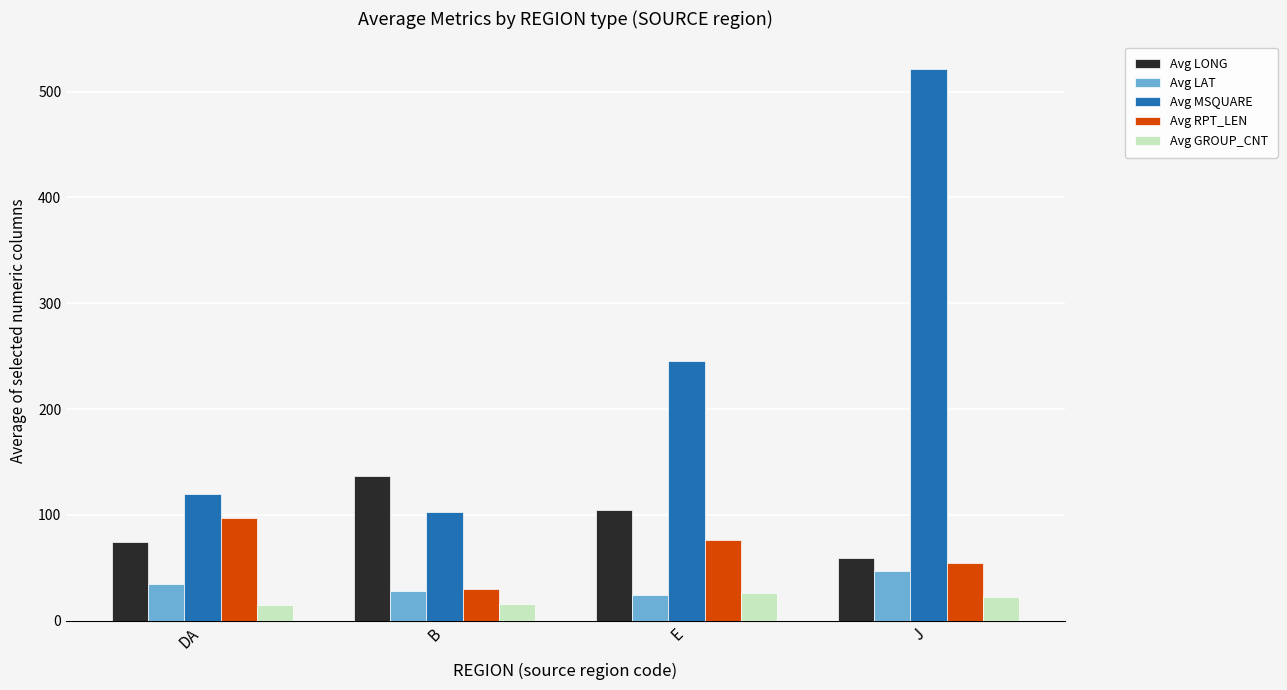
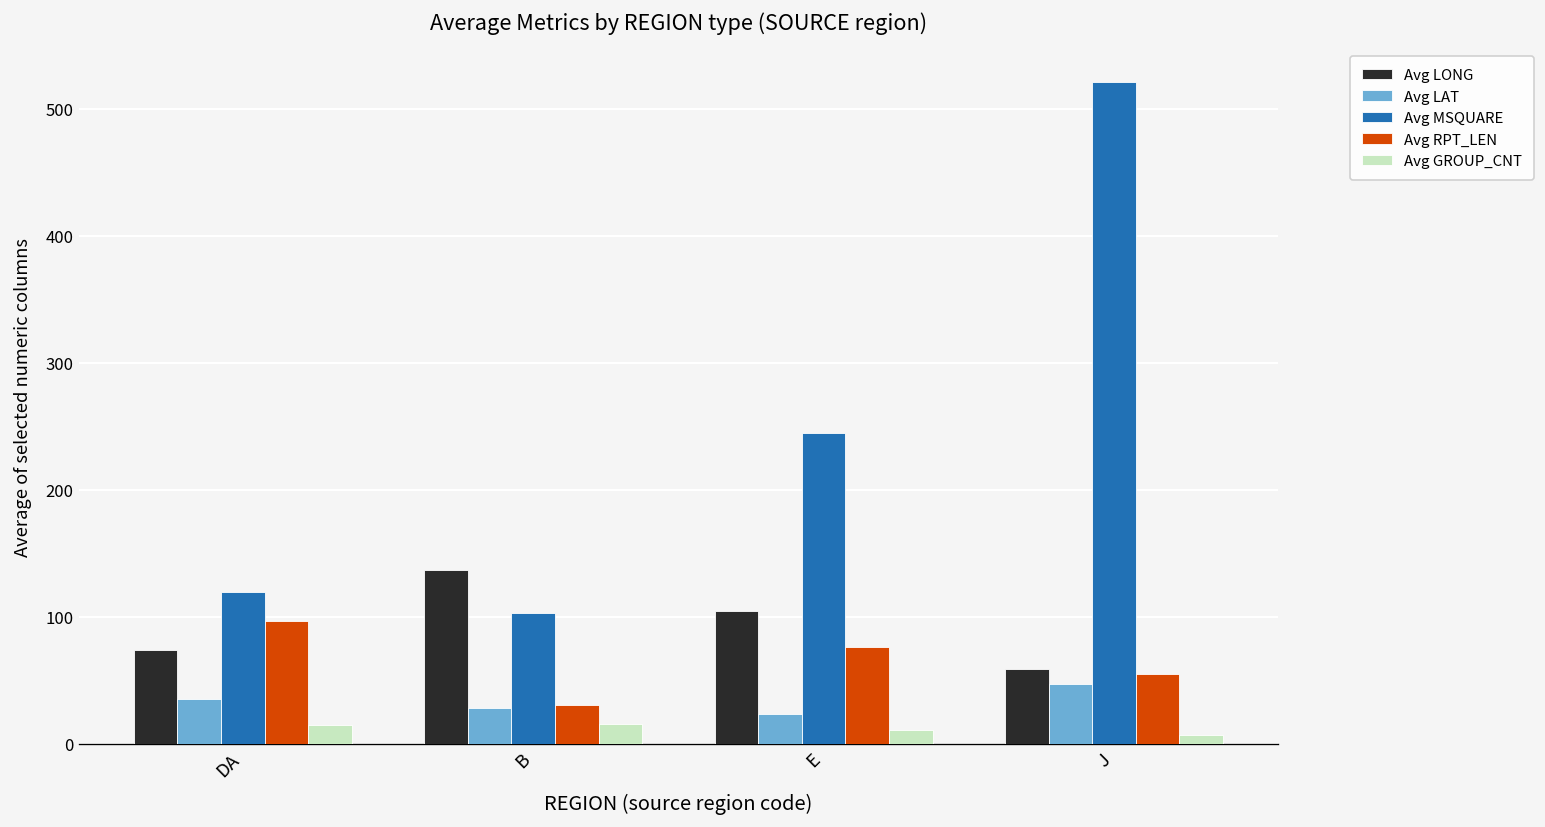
Avg GROUP_CNT, E: 26 -> 11
Avg GROUP_CNT, J: 23 -> 7
